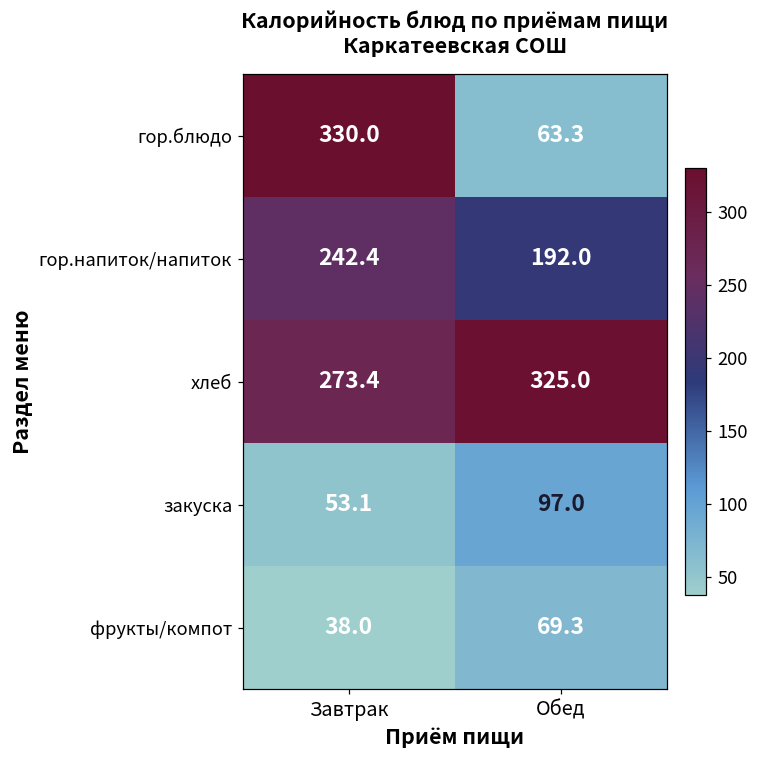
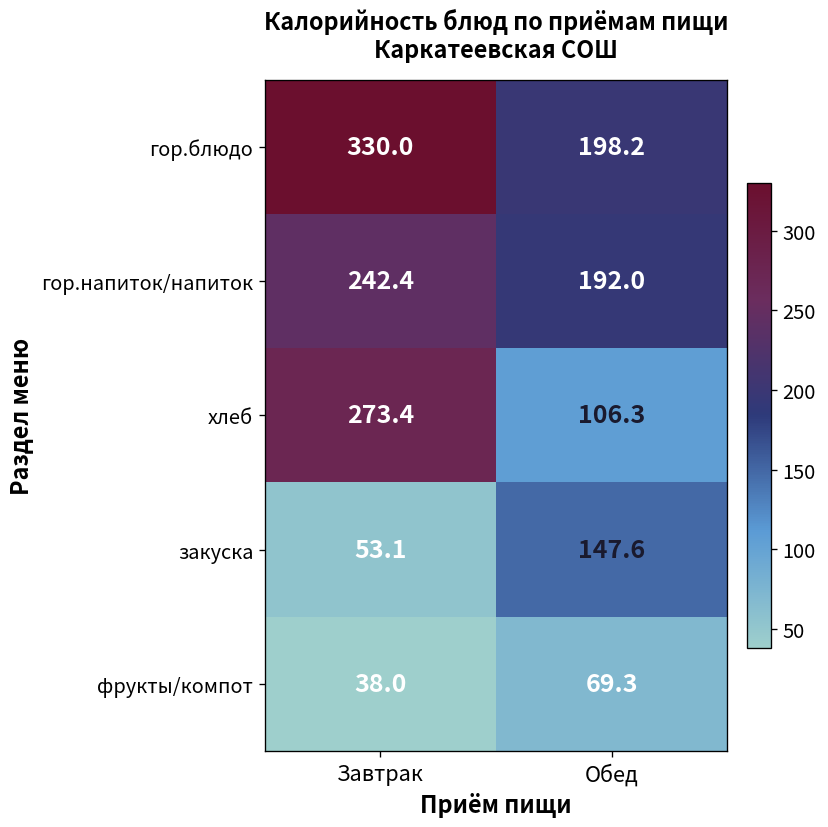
гор.блюдо, Обед: 63.3 -> 198.2
хлеб, Обед: 325.0 -> 106.3
закуска, Обед: 97.0 -> 147.6
